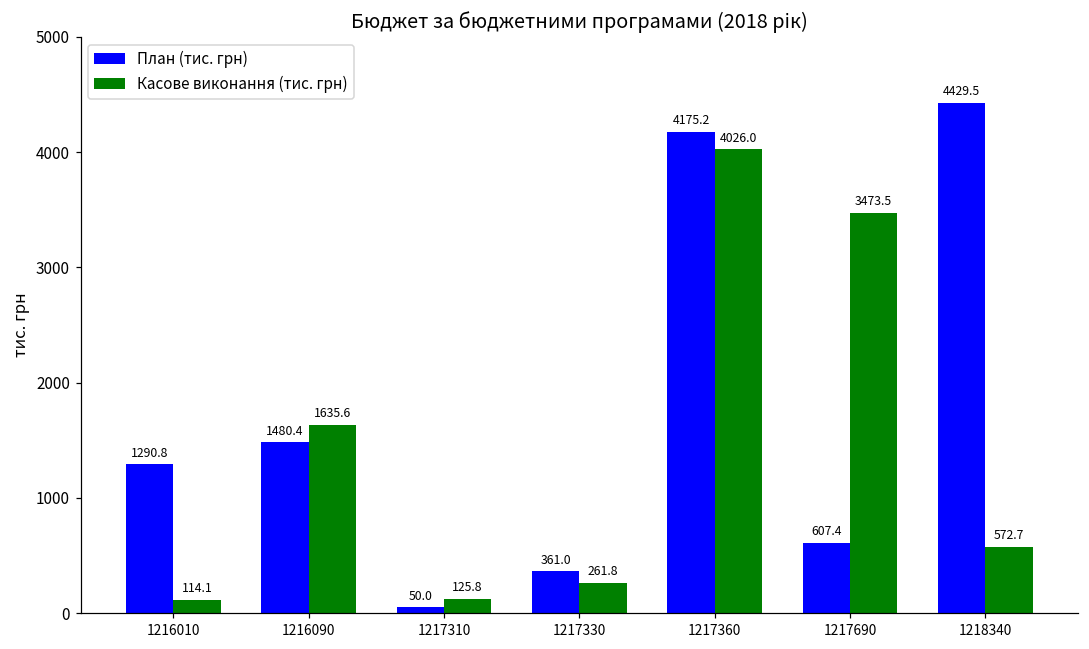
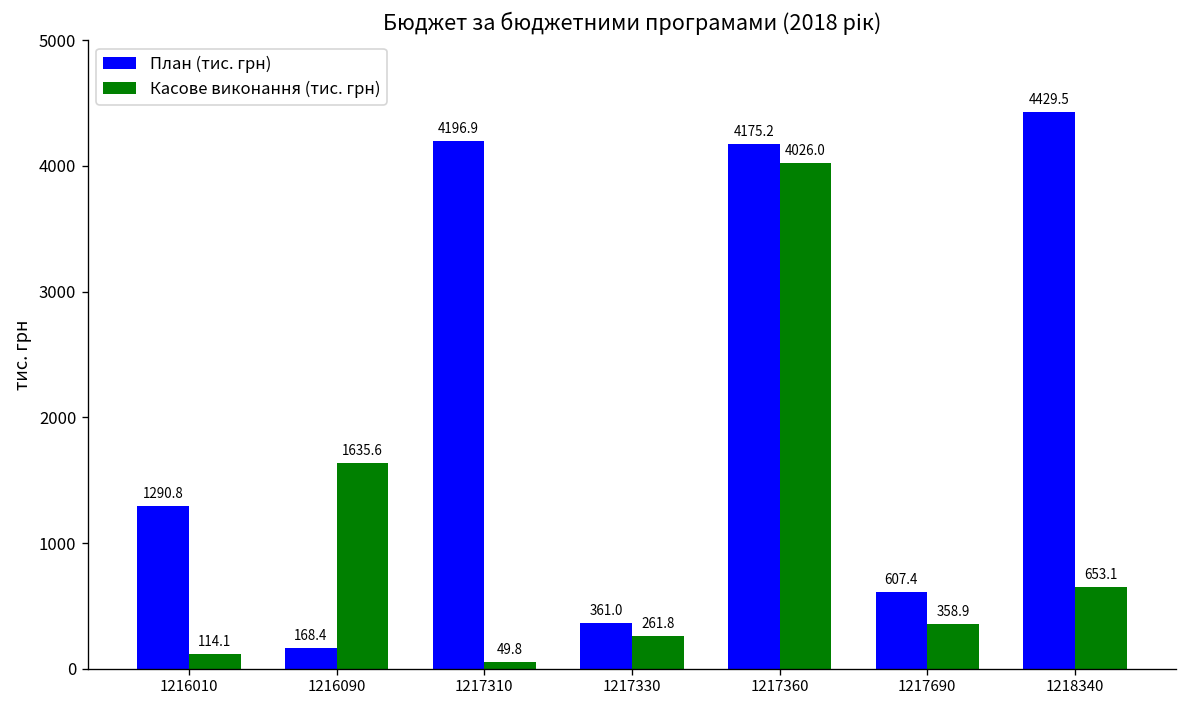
План (тис. грн), 1216090: 1480.4 -> 168.4
План (тис. грн), 1217310: 50.0 -> 4196.9
Касове виконання (тис. грн), 1217310: 125.8 -> 49.8
Касове виконання (тис. грн), 1217690: 3473.5 -> 358.9
Касове виконання (тис. грн), 1218340: 572.7 -> 653.1
